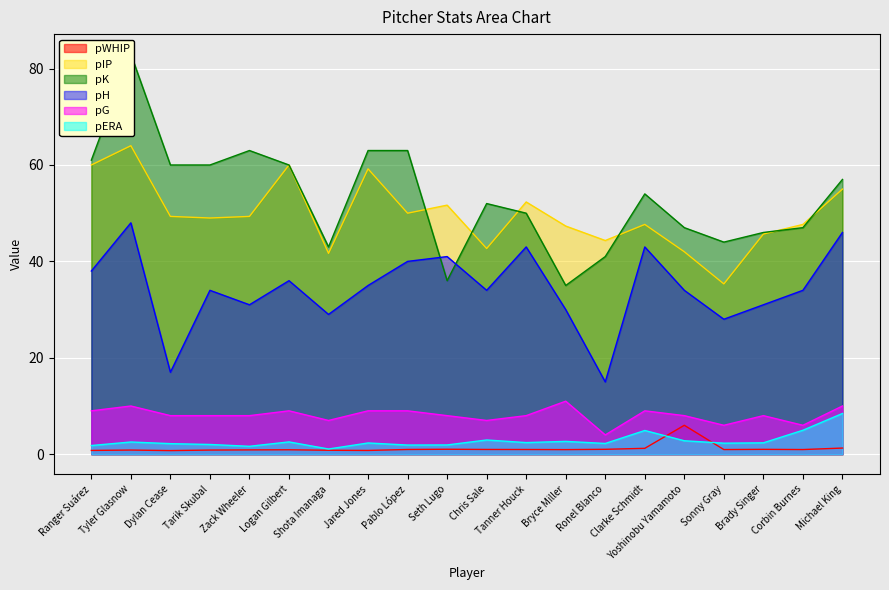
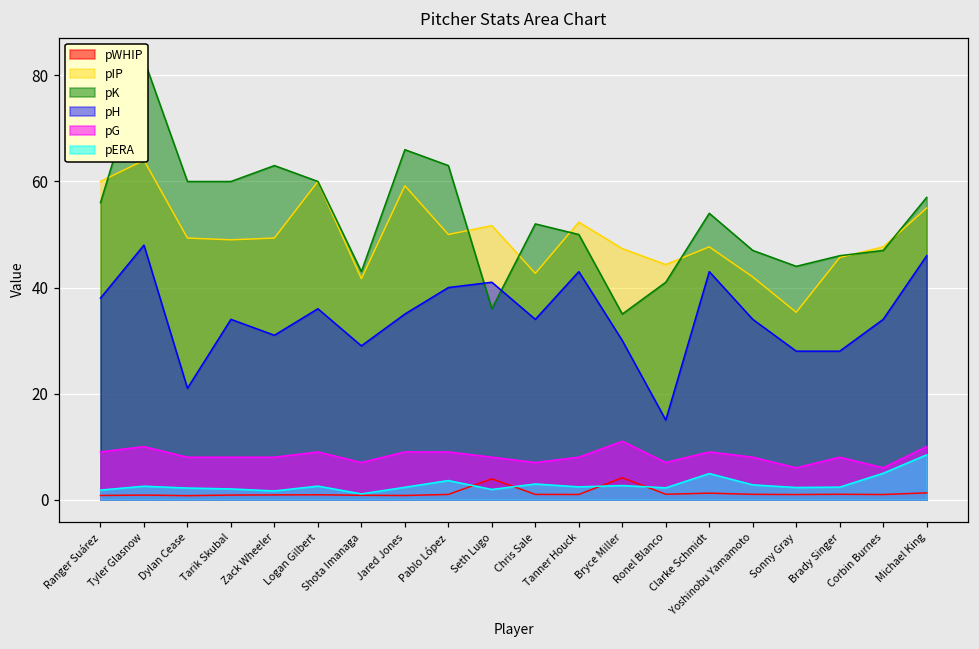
pK, Ranger Suárez: 61 -> 56
pH, Dylan Cease: 17 -> 21
pK, Jared Jones: 63 -> 66
pERA, Pablo López: 2 -> 4
pWHIP, Seth Lugo: 1 -> 4
pWHIP, Bryce Miller: 1 -> 4
pG, Ronel Blanco: 4 -> 7
pWHIP, Yoshinobu Yamamoto: 6 -> 1
pH, Brady Singer: 31 -> 28
